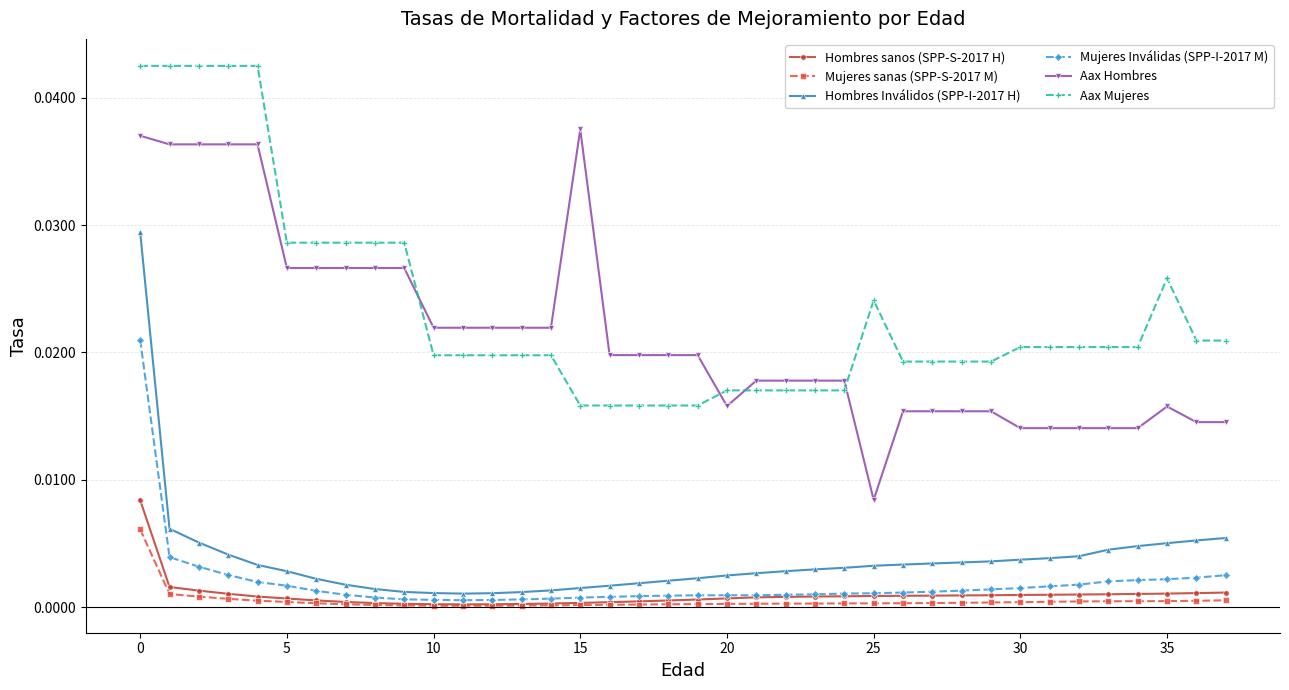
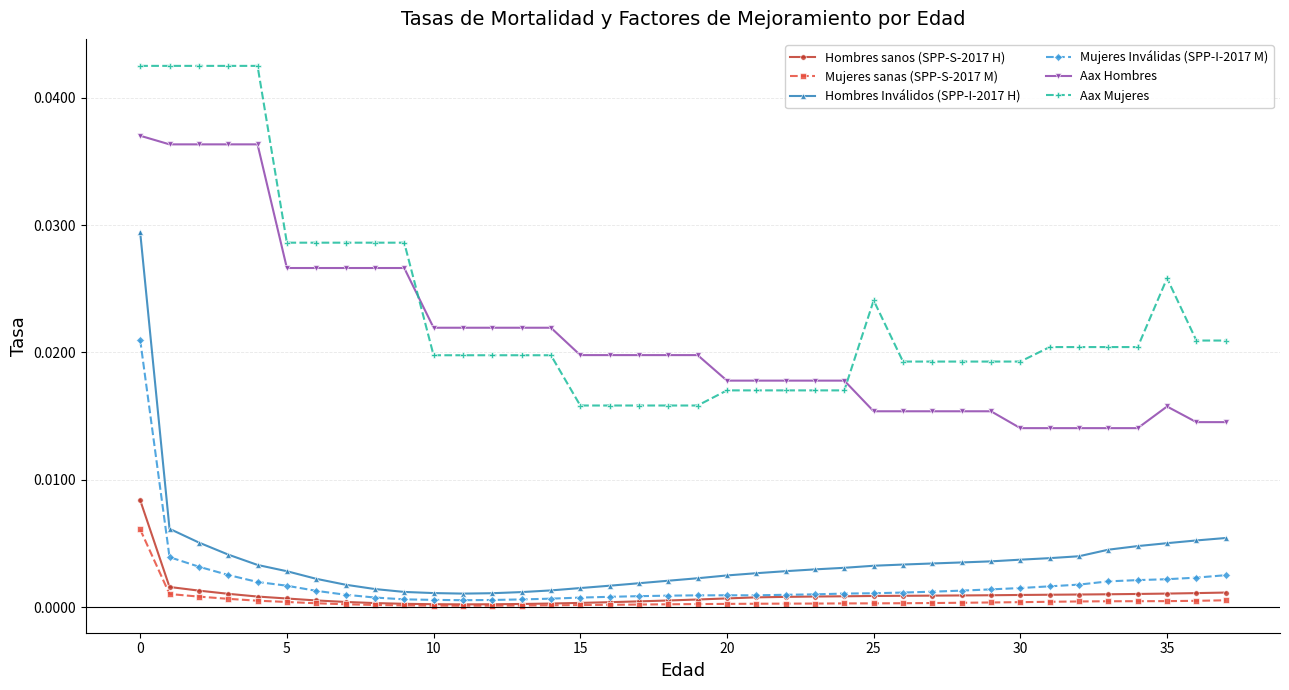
Aax Hombres, 15: 0.0375 -> 0.0198
Aax Hombres, 20: 0.0158 -> 0.0178
Aax Hombres, 25: 0.0084 -> 0.0154
Aax Mujeres, 30: 0.0204 -> 0.0193
